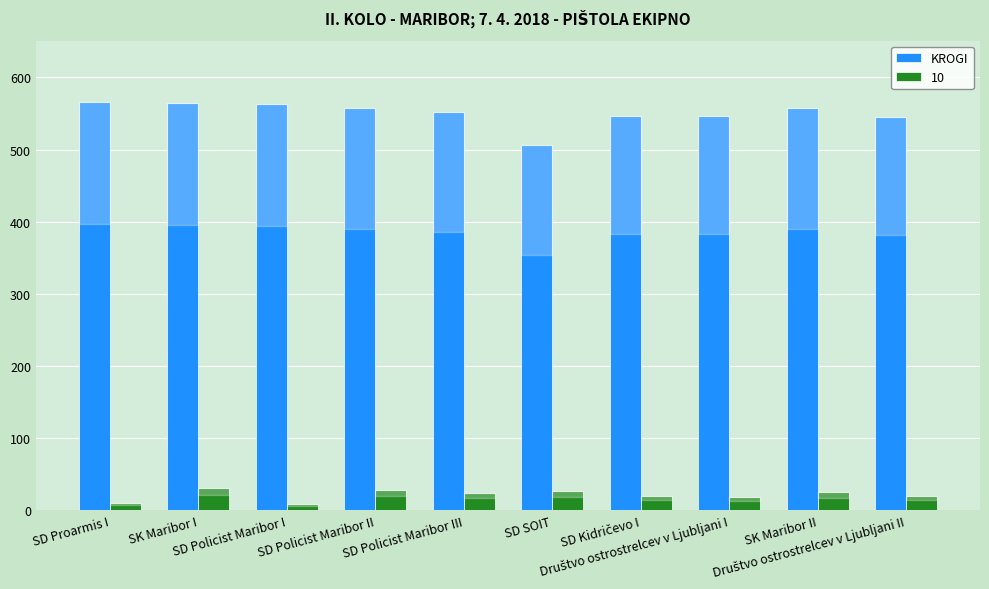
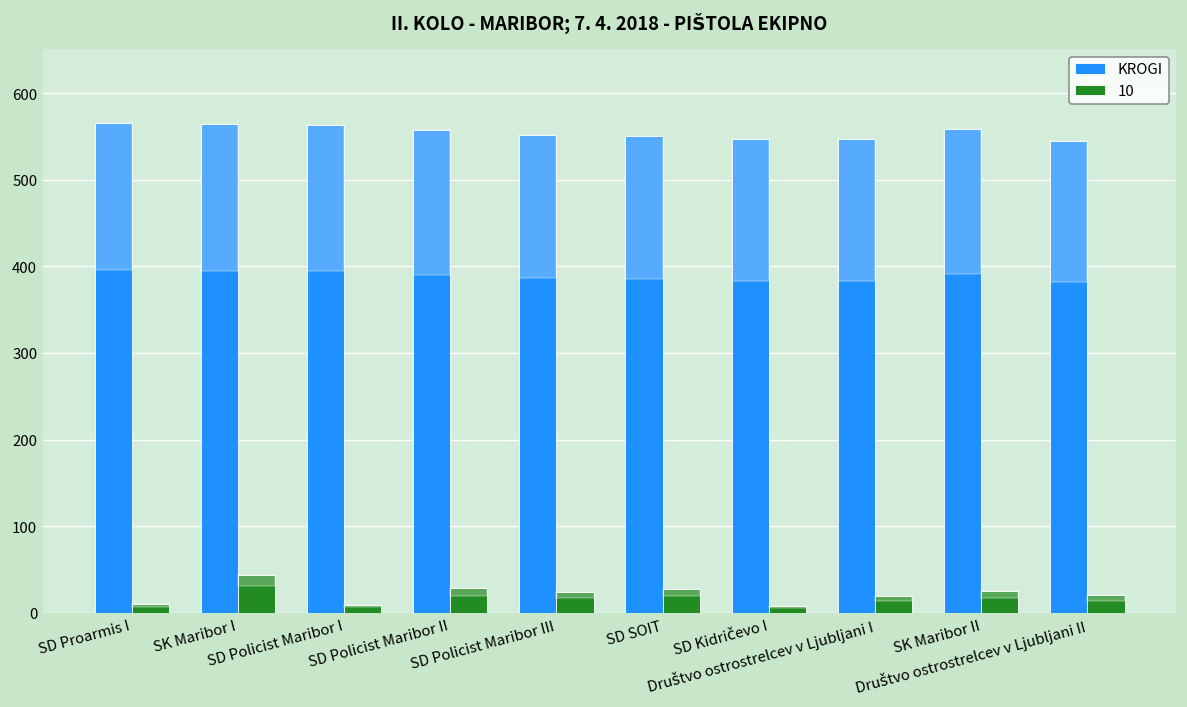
10, SK Maribor I: 30 -> 40
KROGI, SD SOIT: 510 -> 550
10, SD Kidričevo I: 20 -> 10
